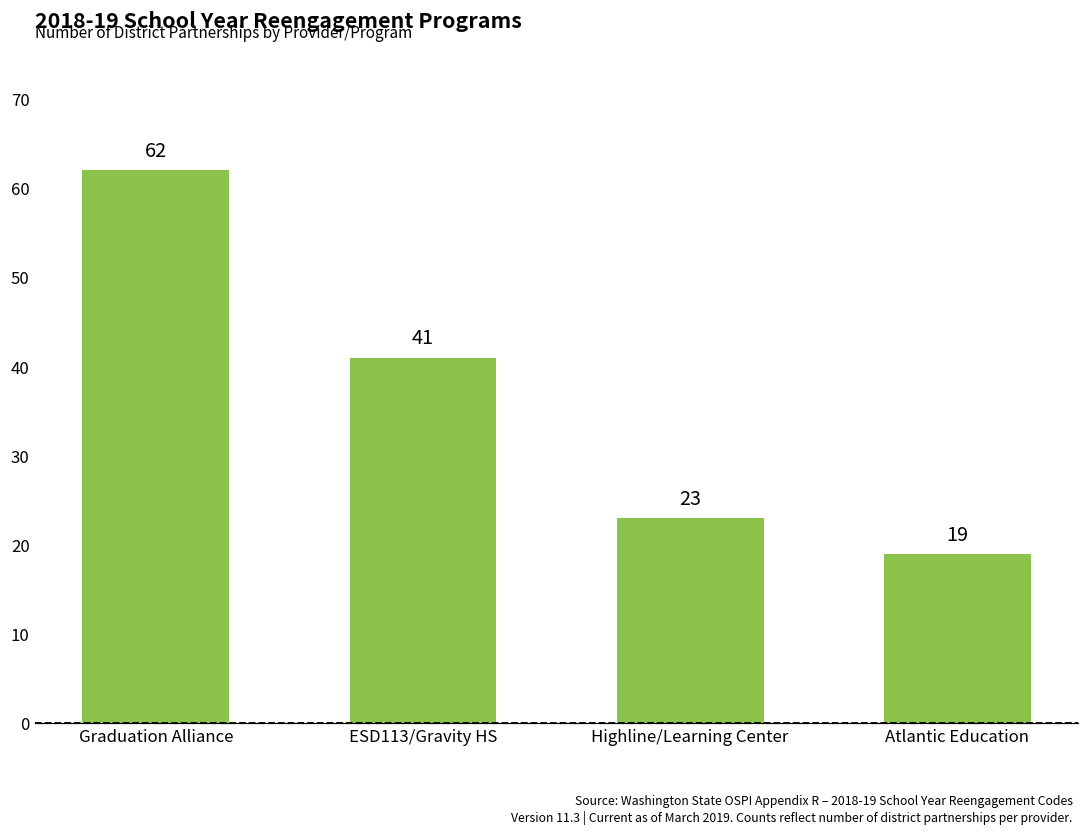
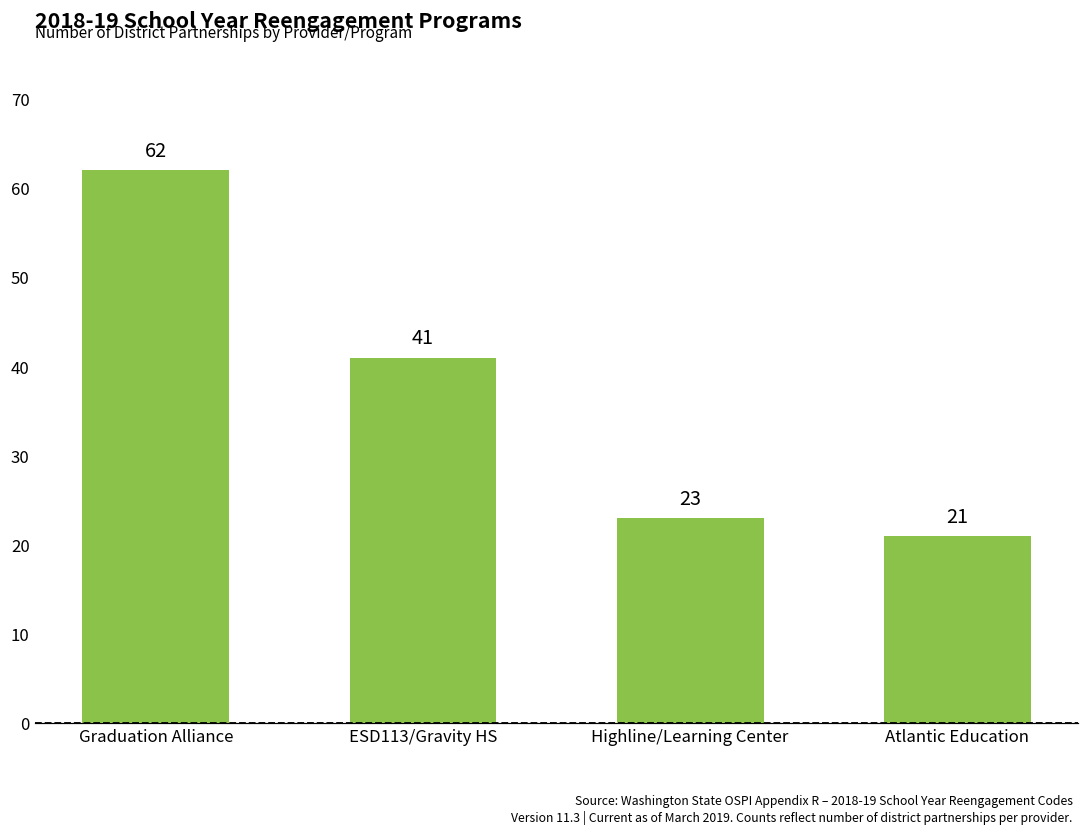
Atlantic Education: 19 -> 21
